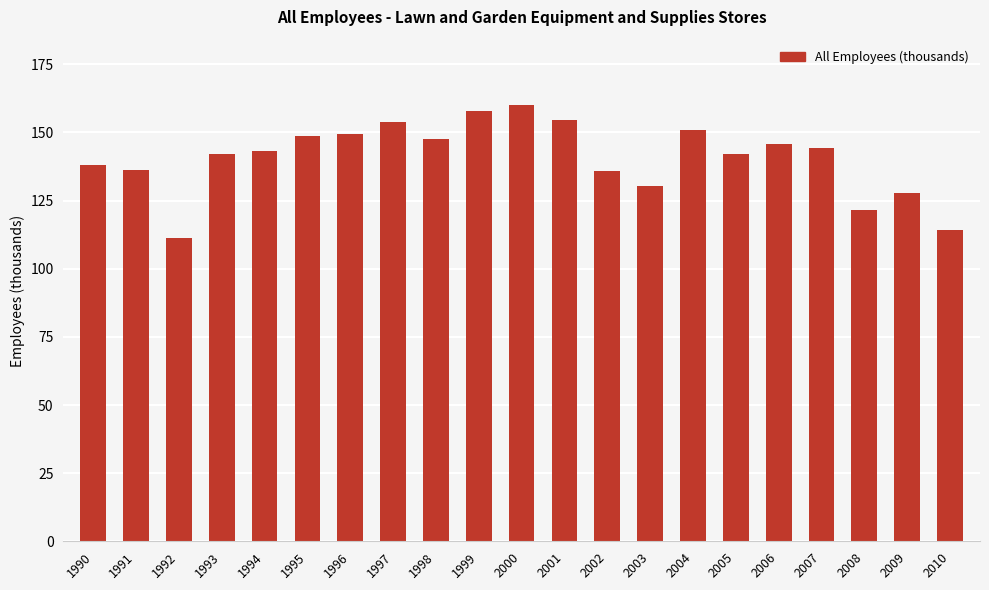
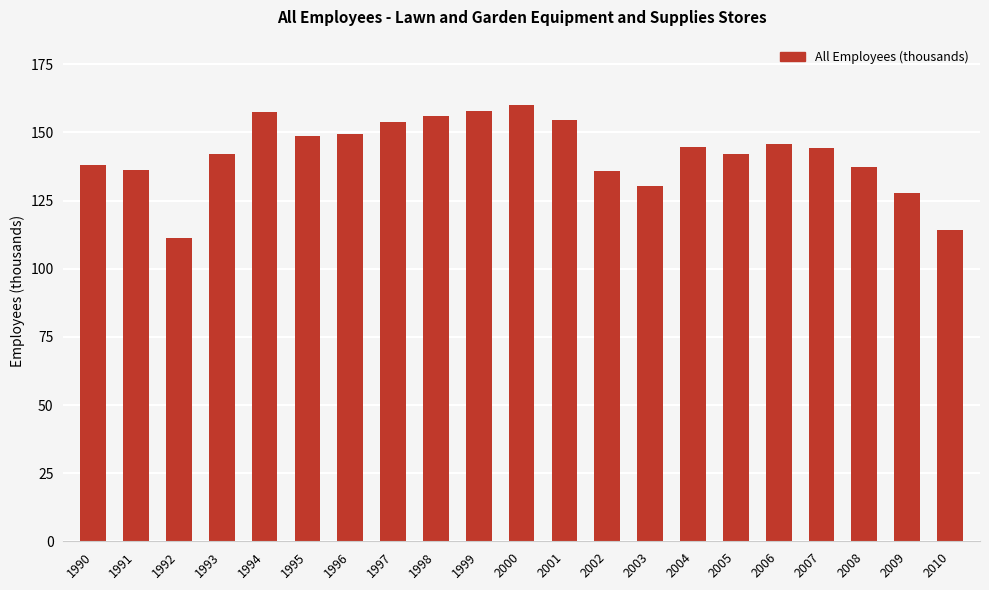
1994: 143 -> 158
1998: 148 -> 156
2004: 151 -> 145
2008: 122 -> 137
